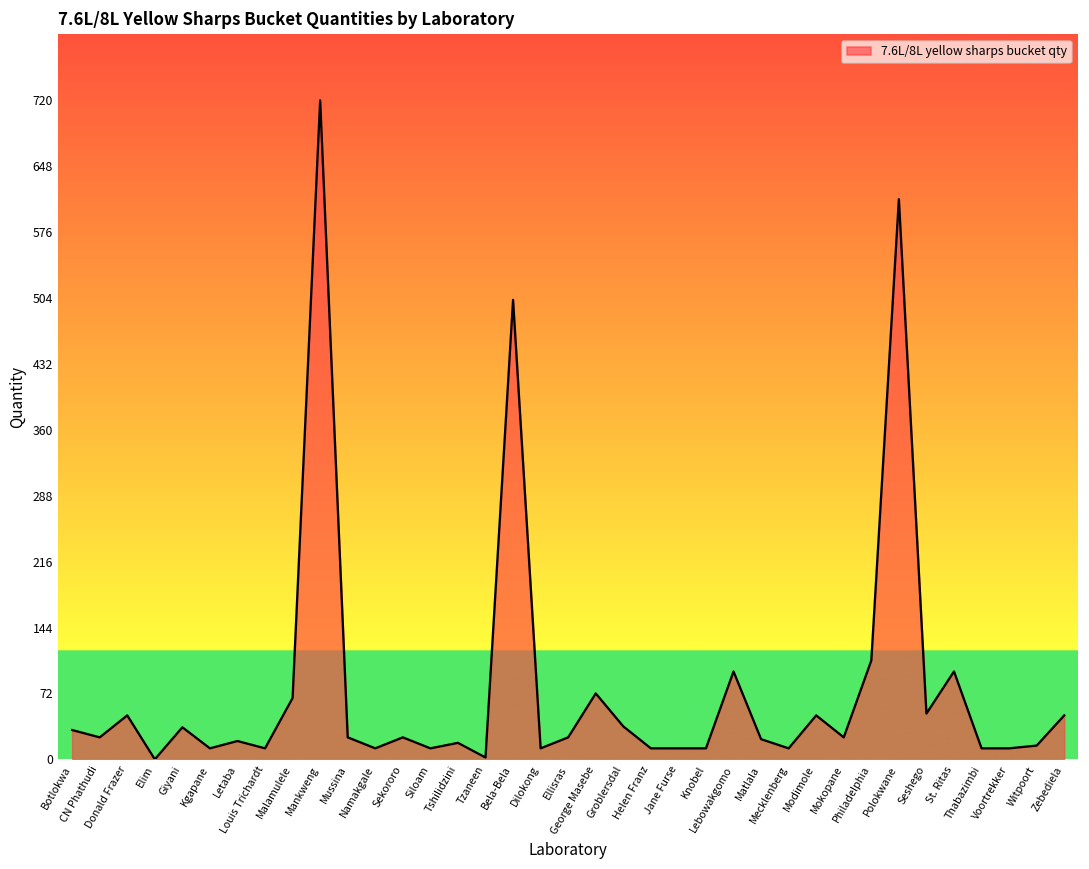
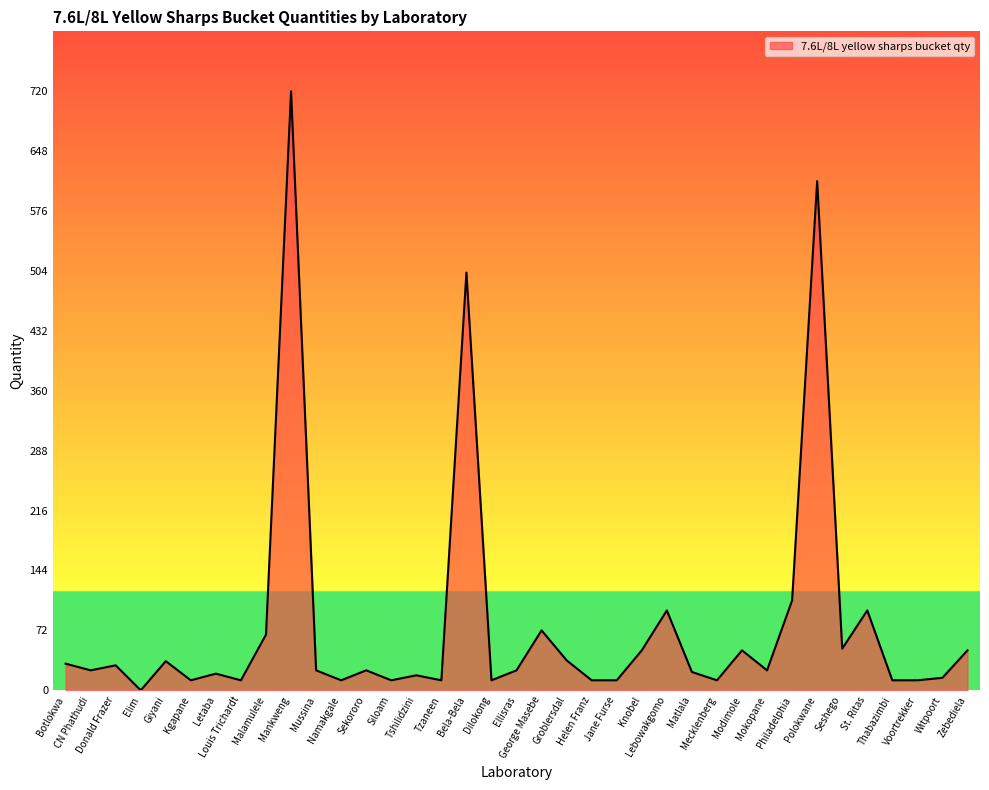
Donald Frazer: 50 -> 30
Tzaneen: 0 -> 10
Knobel: 10 -> 50
